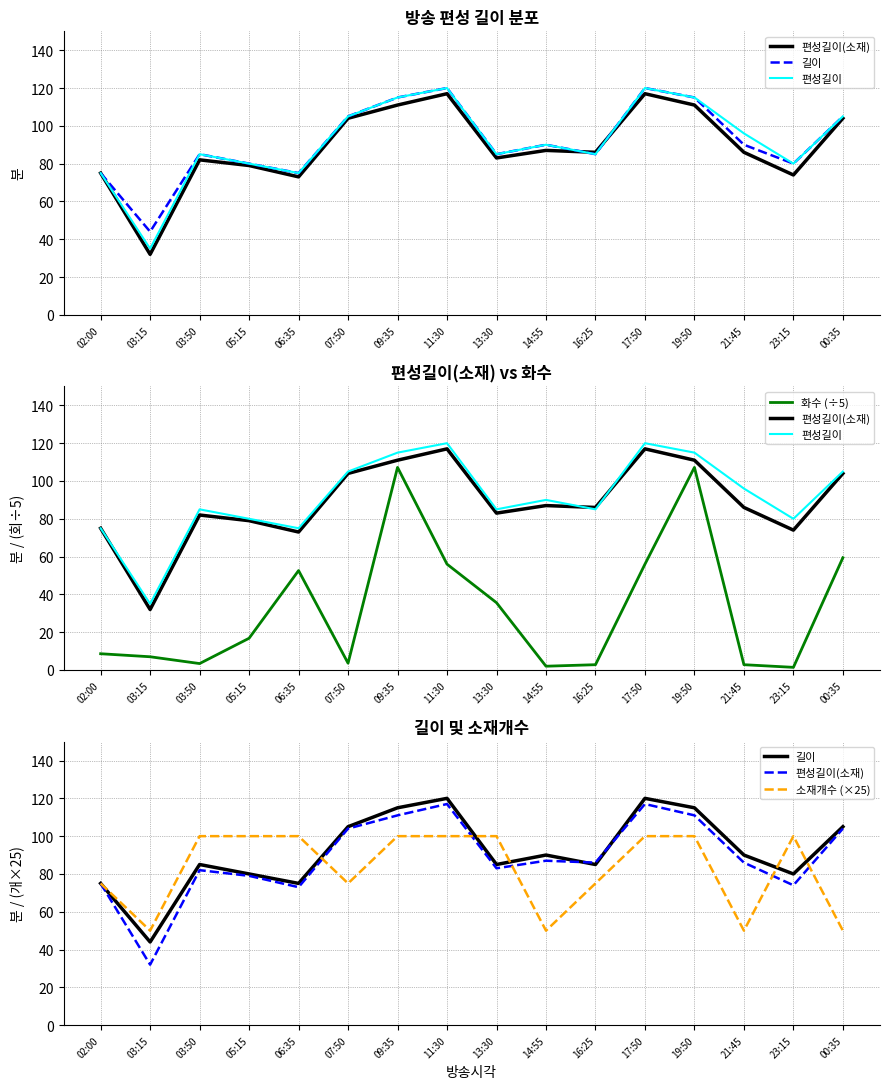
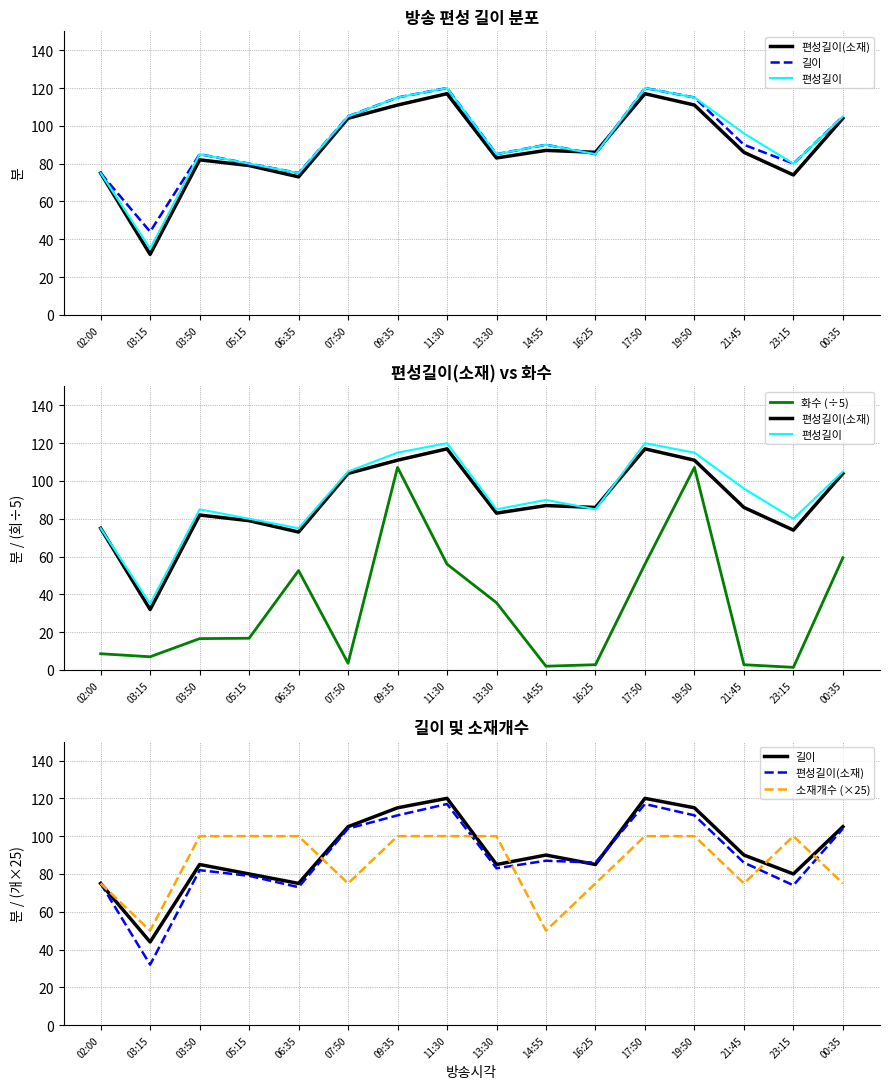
편성길이(소재) vs 화수, 화수 (÷5), 03:50: 3 -> 17
길이 및 소재개수, 소재개수 (×25), 21:45: 50 -> 75
길이 및 소재개수, 소재개수 (×25), 00:35: 50 -> 75
